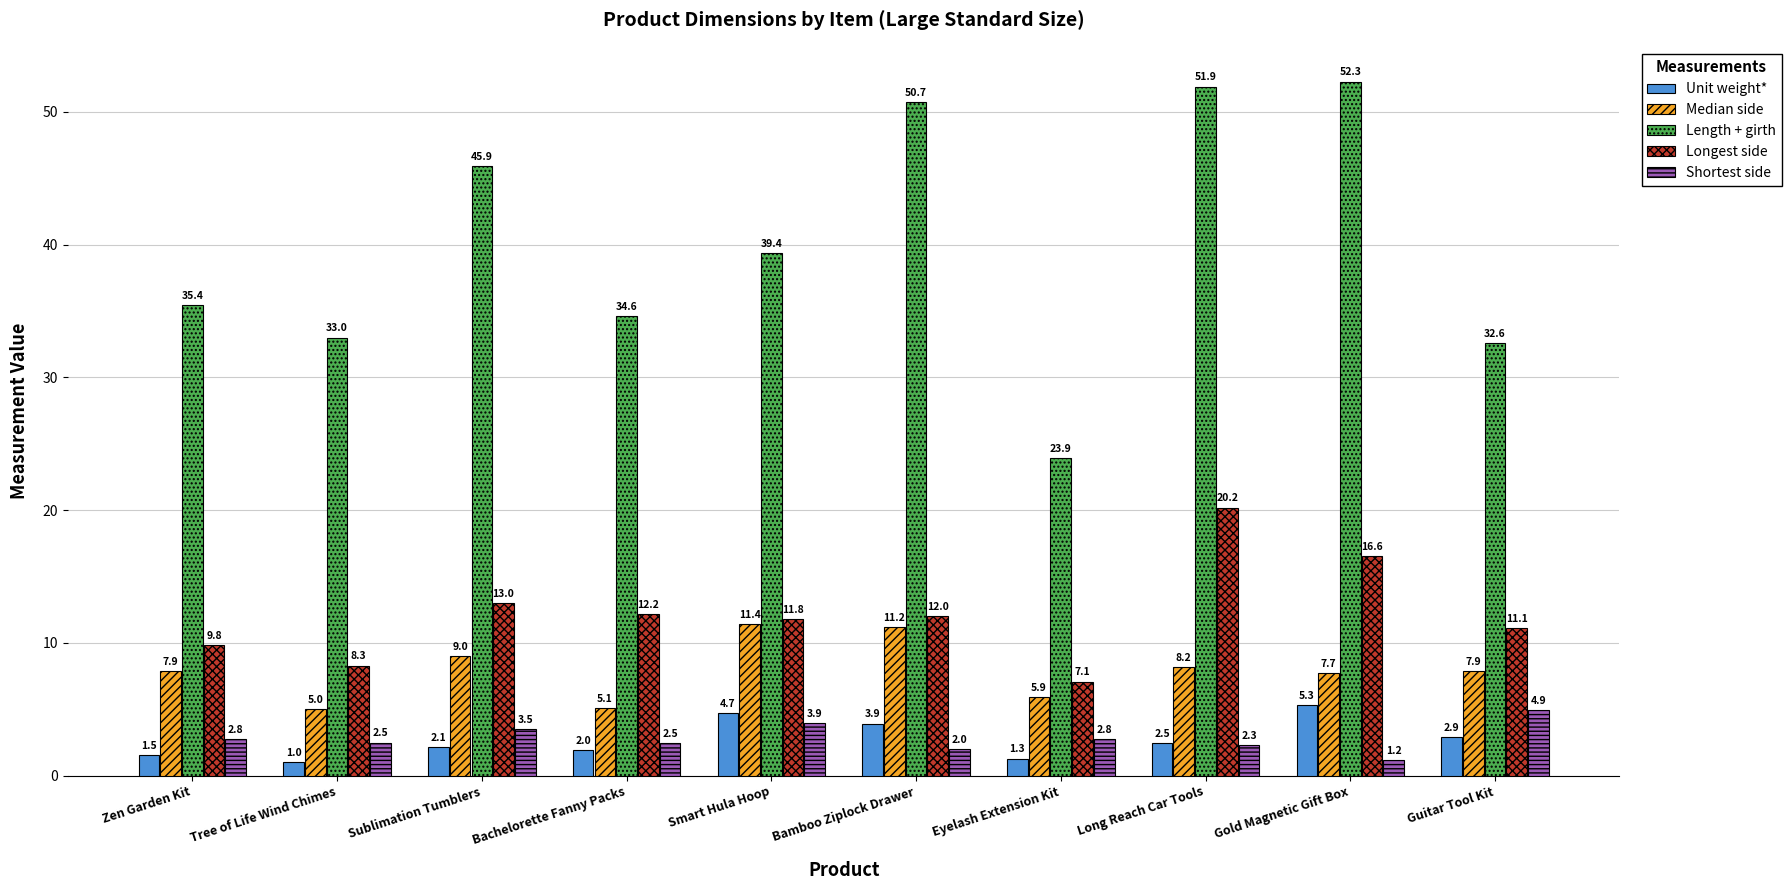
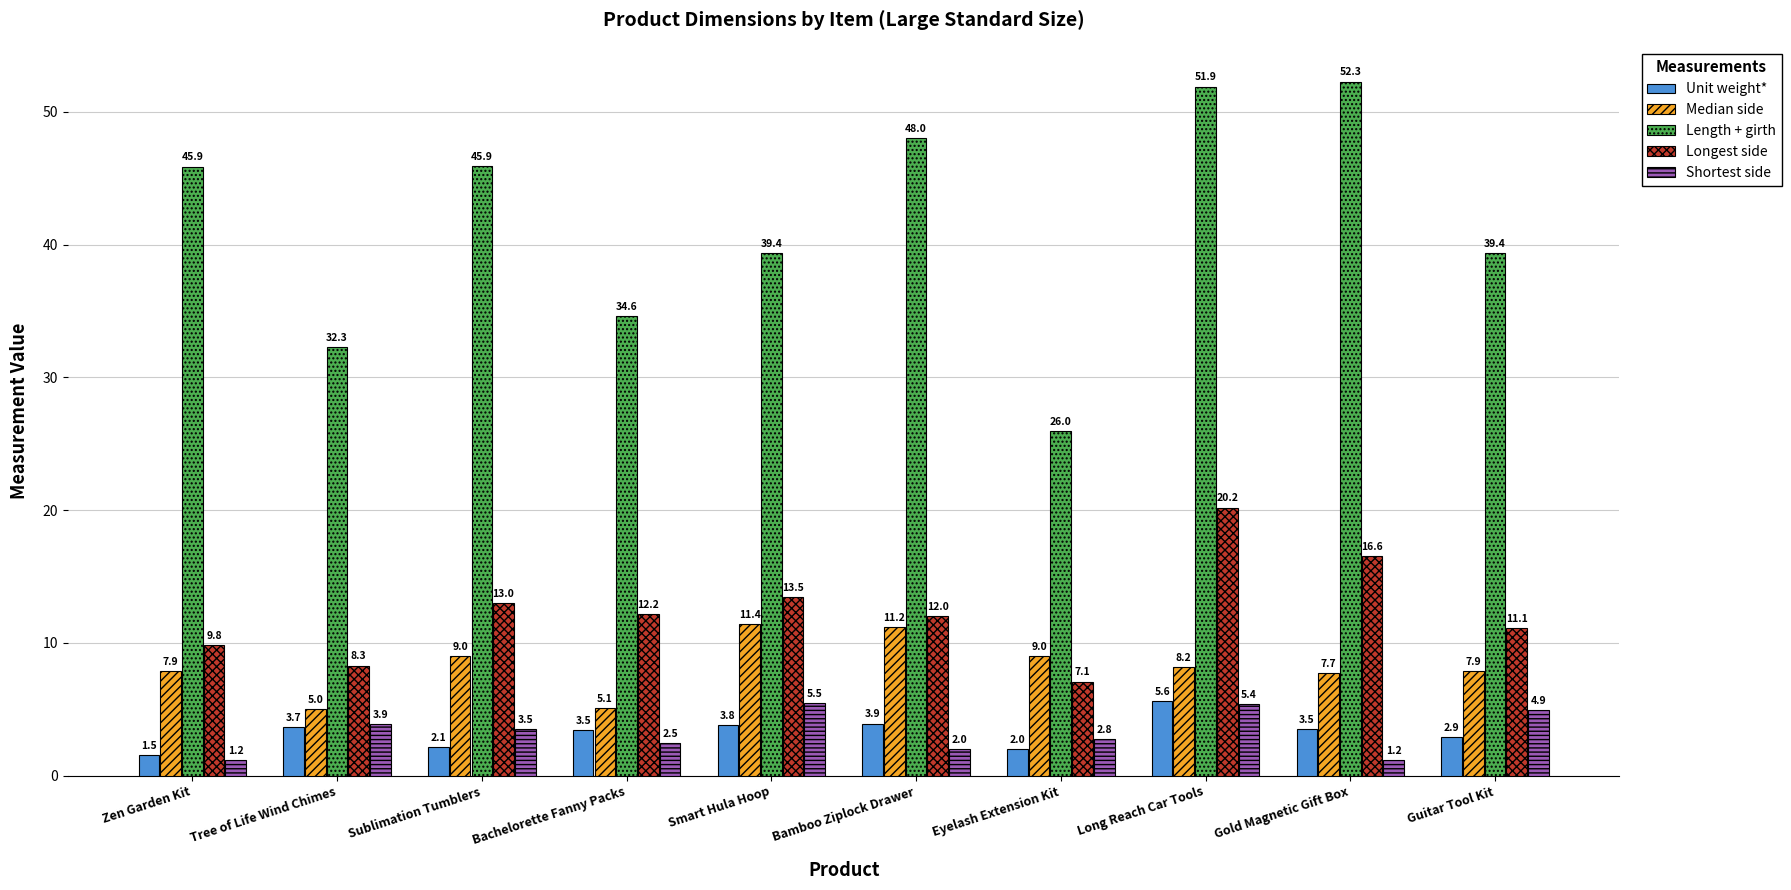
Length + girth, Zen Garden Kit: 35.4 -> 45.9
Shortest side, Zen Garden Kit: 2.8 -> 1.2
Unit weight*, Tree of Life Wind Chimes: 1.0 -> 3.7
Length + girth, Tree of Life Wind Chimes: 33.0 -> 32.3
Shortest side, Tree of Life Wind Chimes: 2.5 -> 3.9
Unit weight*, Bachelorette Fanny Packs: 2.0 -> 3.5
Unit weight*, Smart Hula Hoop: 4.7 -> 3.8
Longest side, Smart Hula Hoop: 11.8 -> 13.5
Shortest side, Smart Hula Hoop: 3.9 -> 5.5
Length + girth, Bamboo Ziplock Drawer: 50.7 -> 48.0
Unit weight*, Eyelash Extension Kit: 1.3 -> 2.0
Median side, Eyelash Extension Kit: 5.9 -> 9.0
Length + girth, Eyelash Extension Kit: 23.9 -> 26.0
Unit weight*, Long Reach Car Tools: 2.5 -> 5.6
Shortest side, Long Reach Car Tools: 2.3 -> 5.4
Unit weight*, Gold Magnetic Gift Box: 5.3 -> 3.5
Length + girth, Guitar Tool Kit: 32.6 -> 39.4
